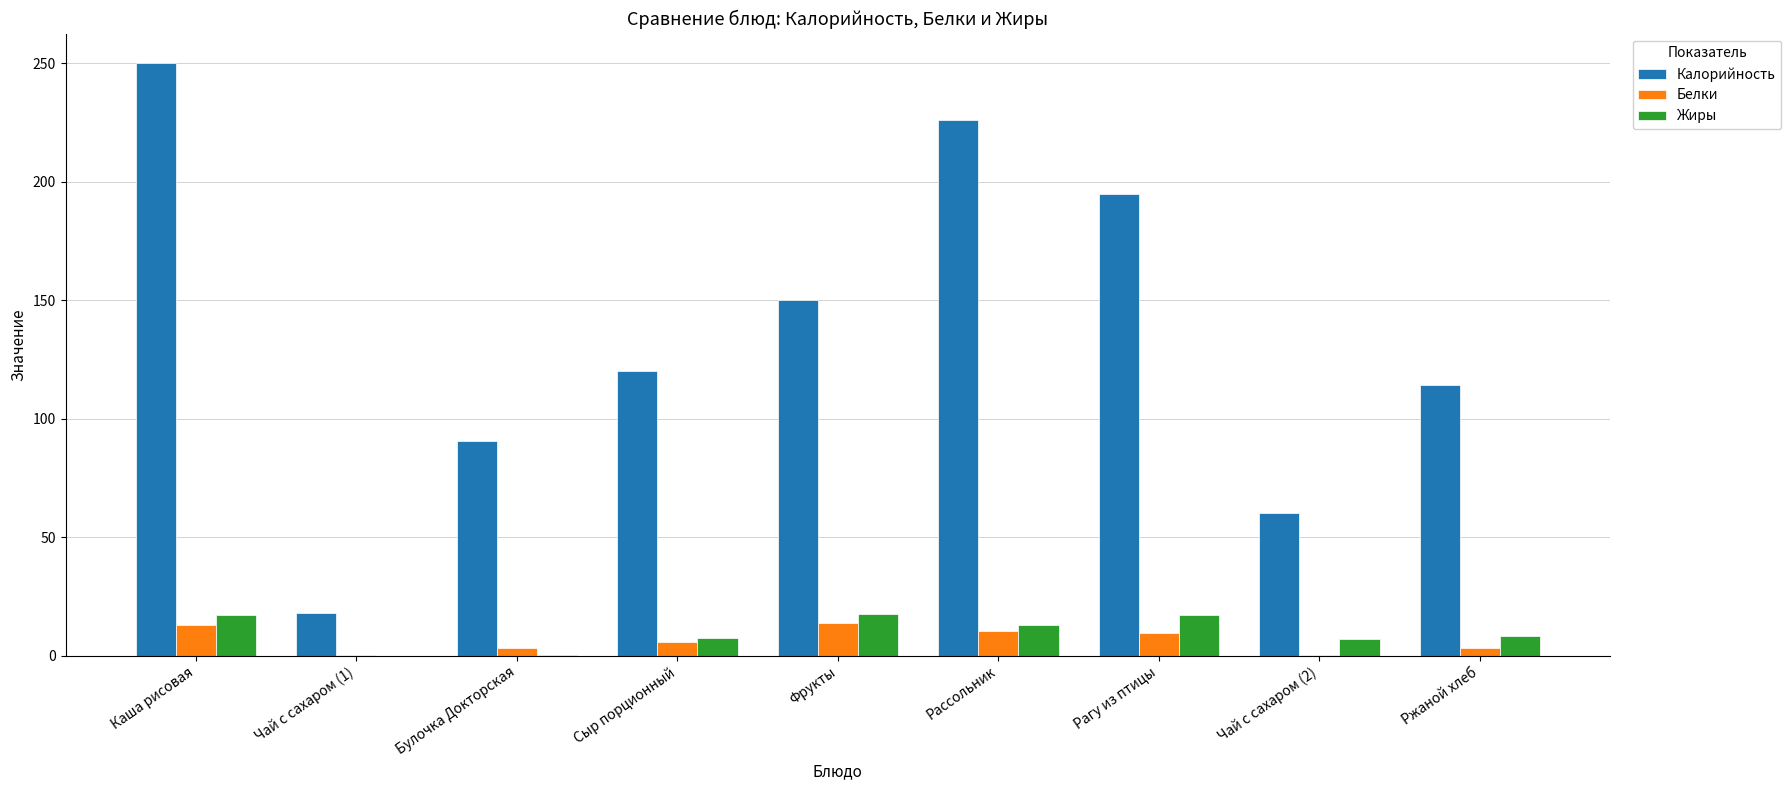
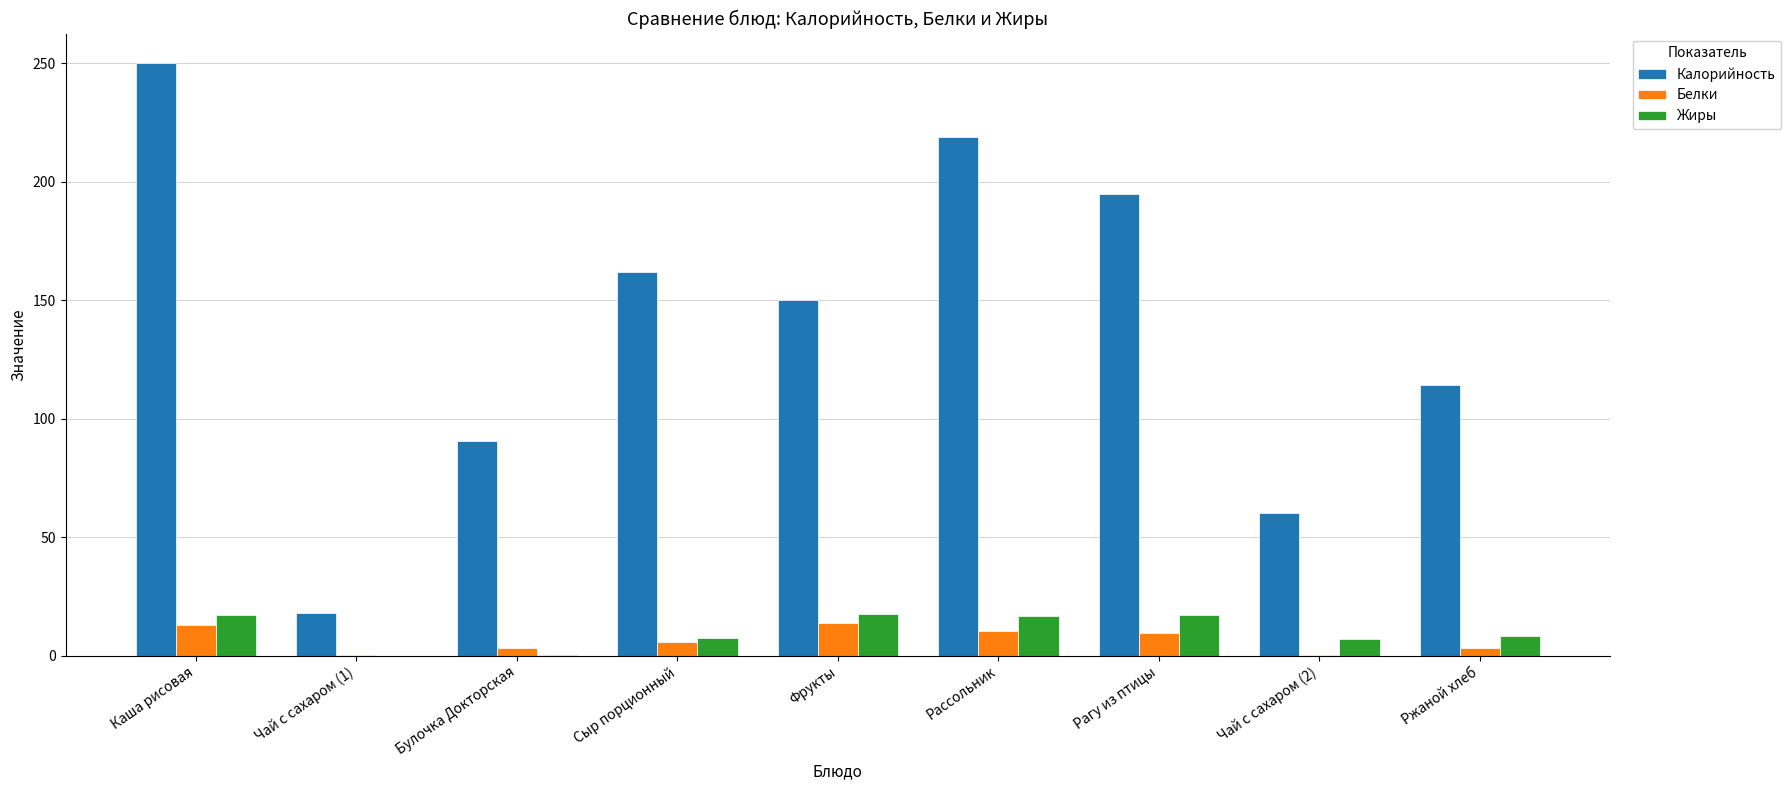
Калорийность, Сыр порционный: 120 -> 162
Калорийность, Рассольник: 226 -> 219
Жиры, Рассольник: 13 -> 17
